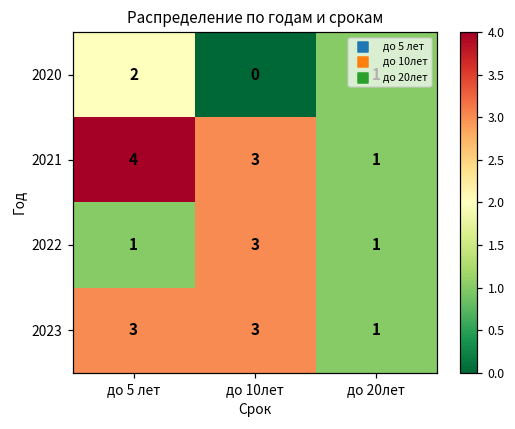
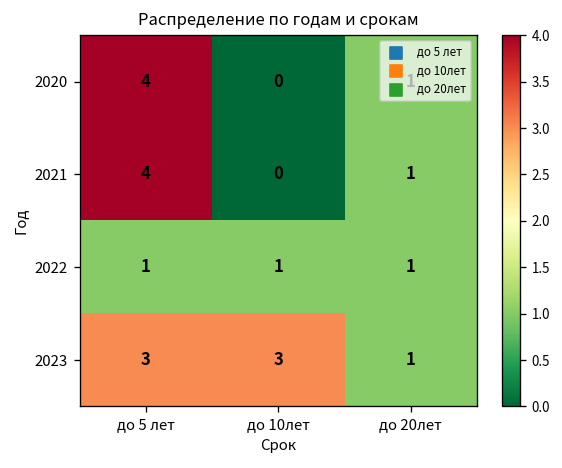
2020, до 5 лет: 2 -> 4
2021, до 10лет: 3 -> 0
2022, до 10лет: 3 -> 1
